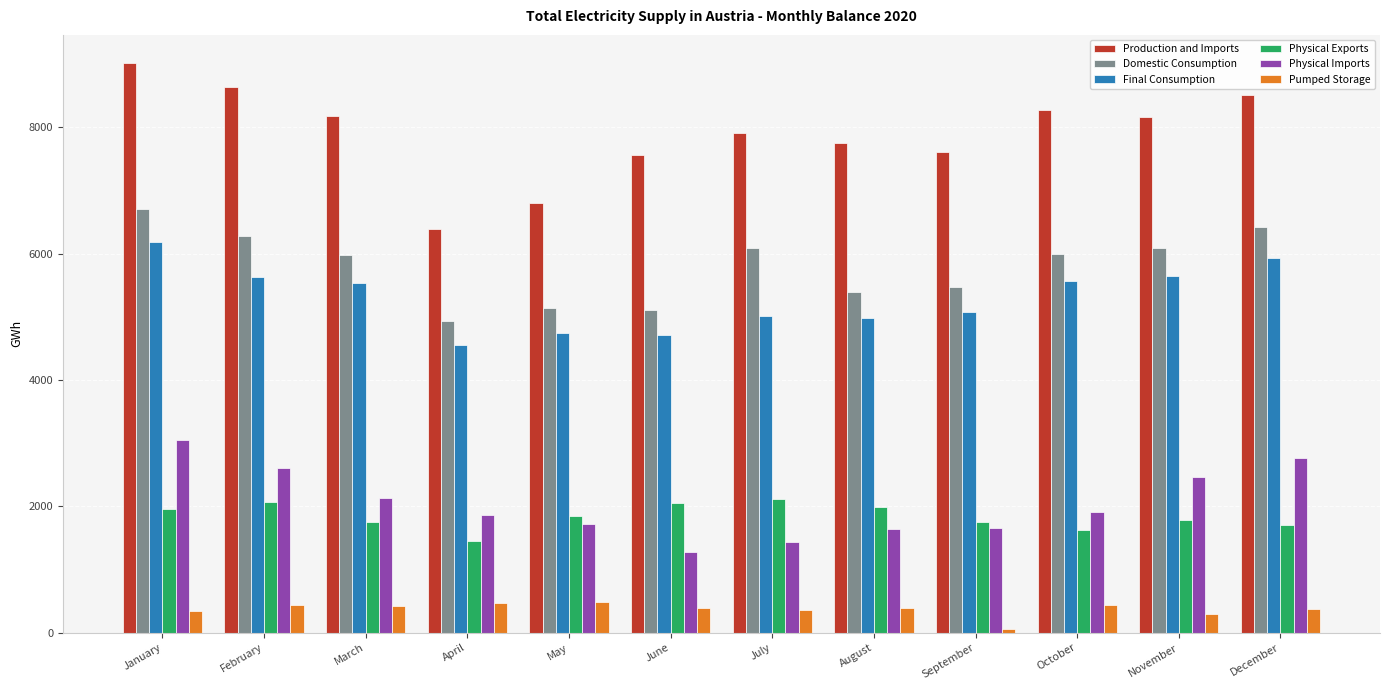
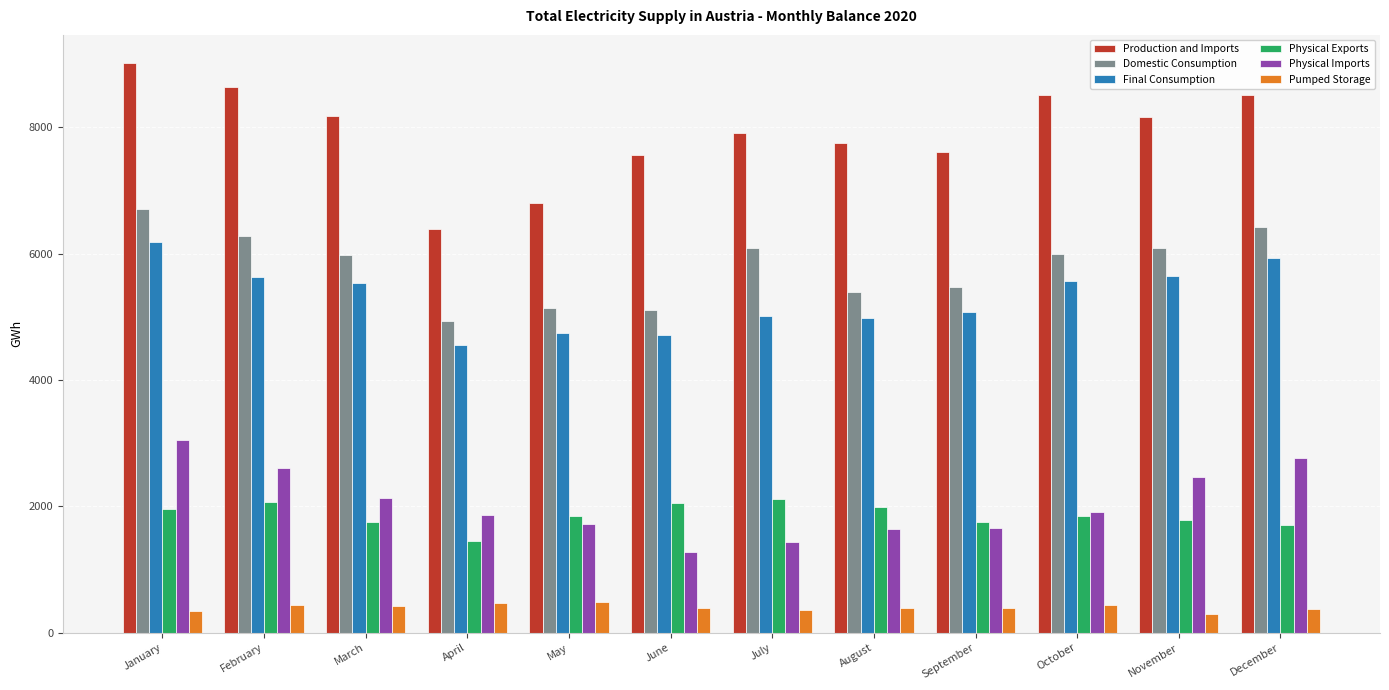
Pumped Storage, September: 100 -> 400
Production and Imports, October: 8300 -> 8500
Physical Exports, October: 1600 -> 1800
